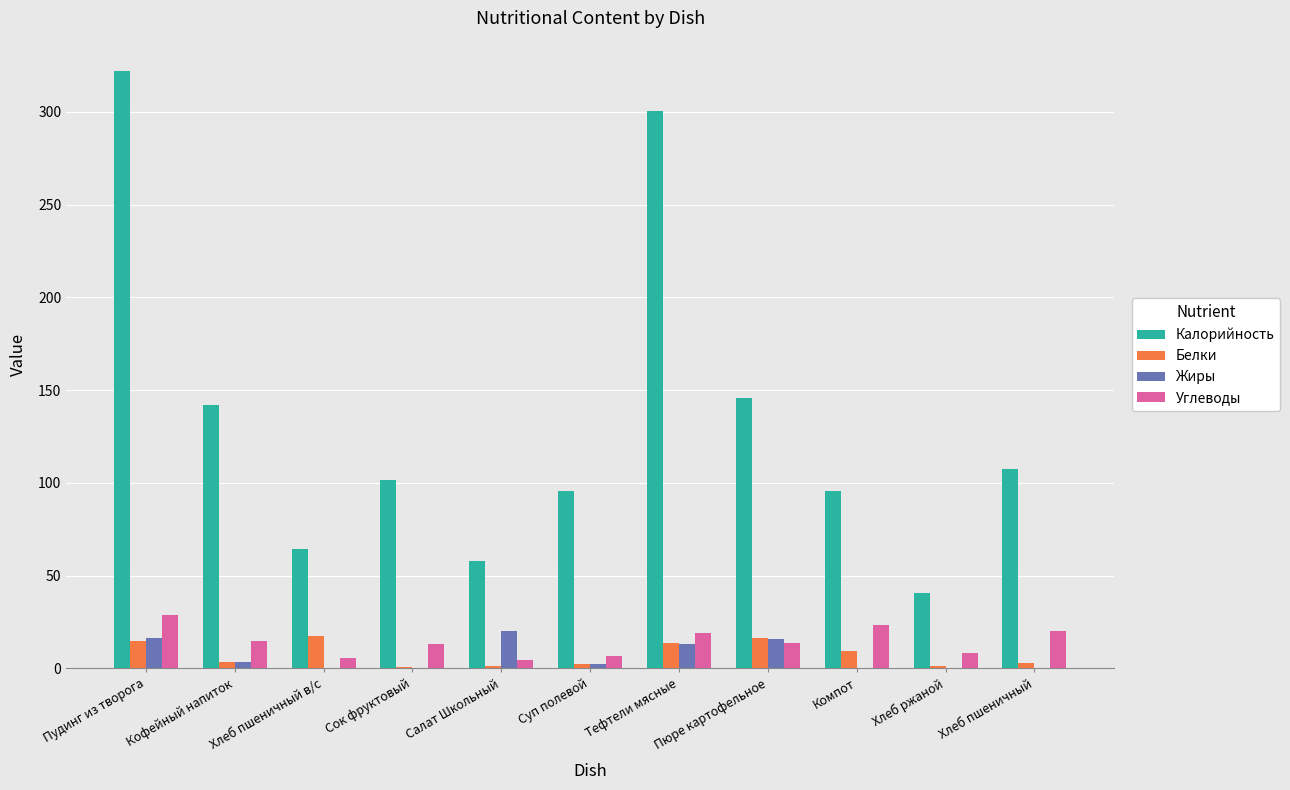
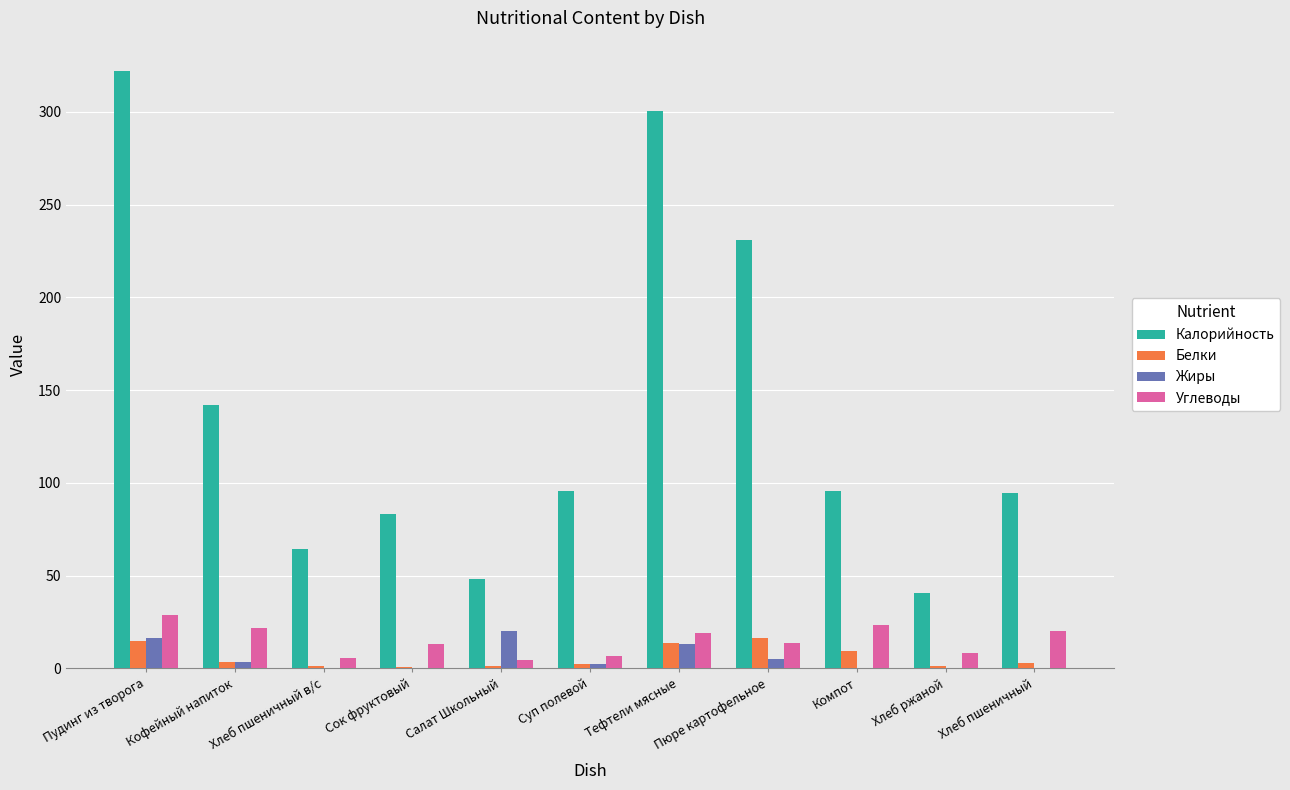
Углеводы, Кофейный напиток: 15 -> 22
Белки, Хлеб пшеничный в/с: 18 -> 2
Калорийность, Сок фруктовый: 101 -> 83
Калорийность, Салат Школьный: 58 -> 48
Калорийность, Пюре картофельное: 146 -> 231
Жиры, Пюре картофельное: 16 -> 5
Калорийность, Хлеб пшеничный: 108 -> 95
